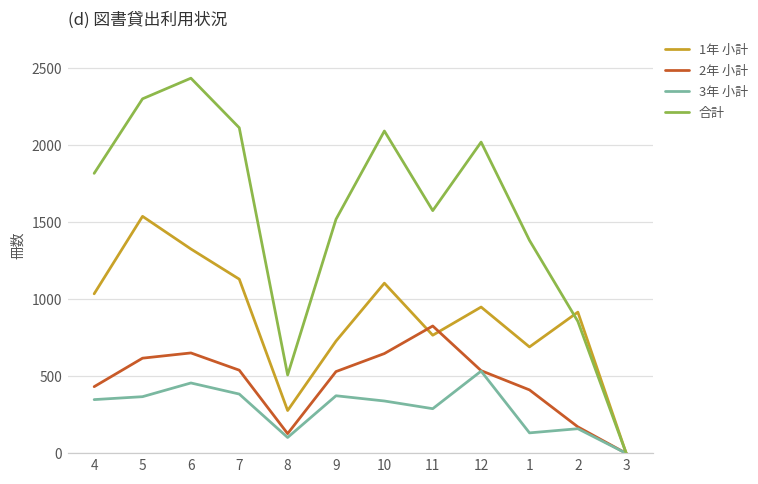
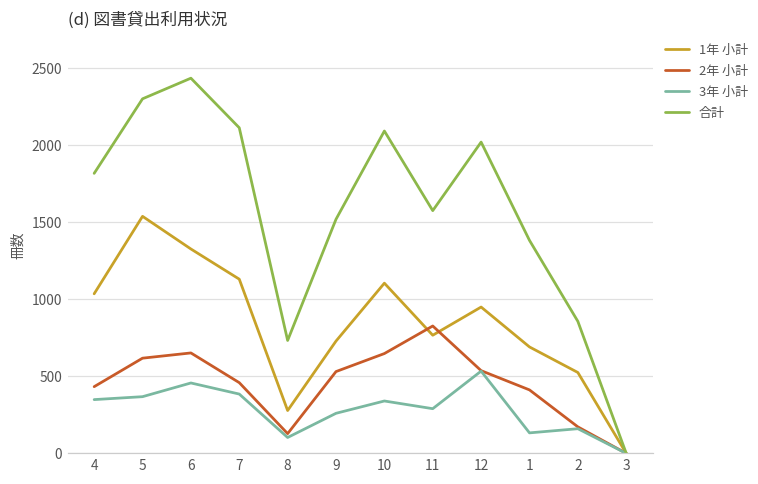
2年 小計, 7: 540 -> 460
合計, 8: 510 -> 730
3年 小計, 9: 370 -> 260
1年 小計, 2: 920 -> 530
